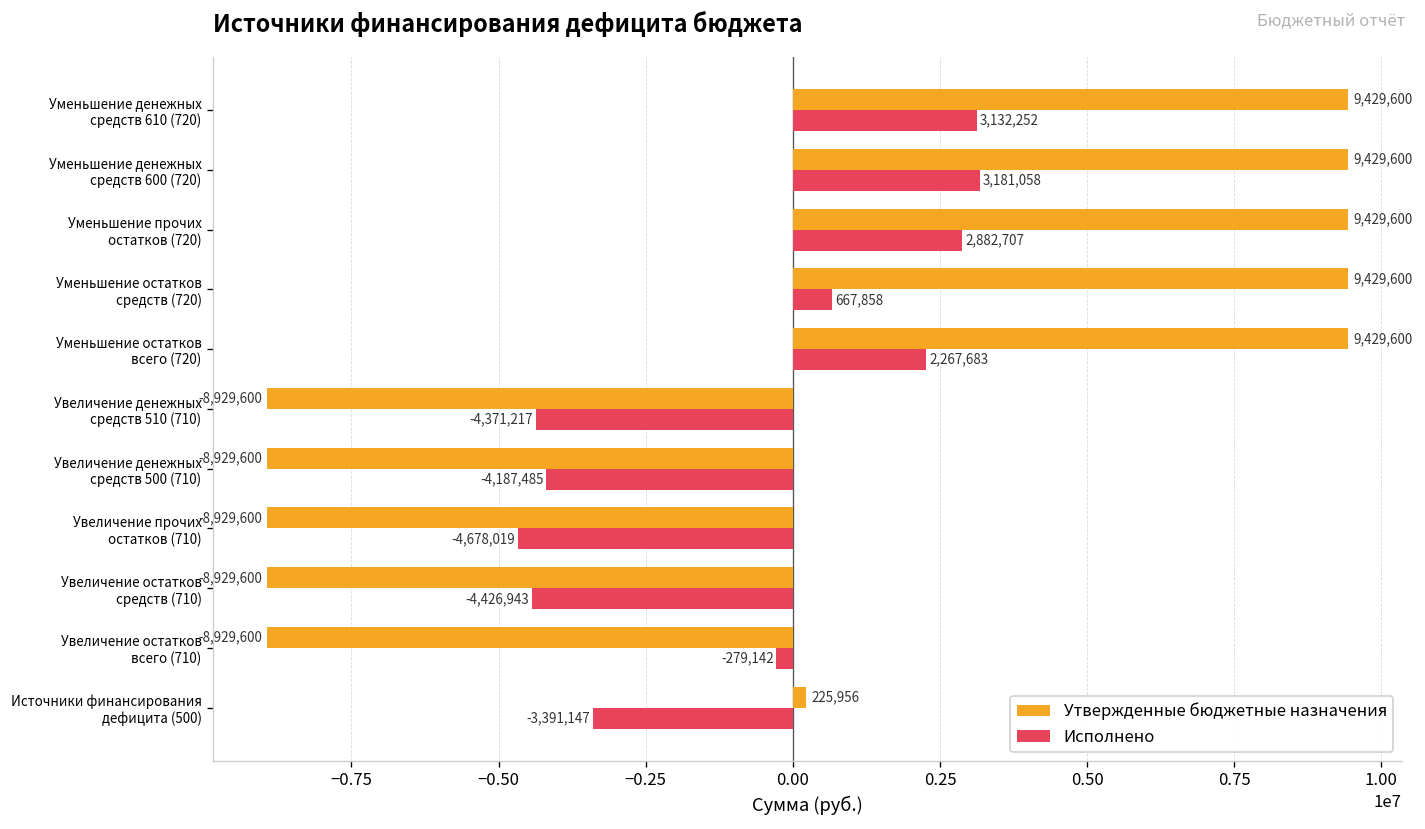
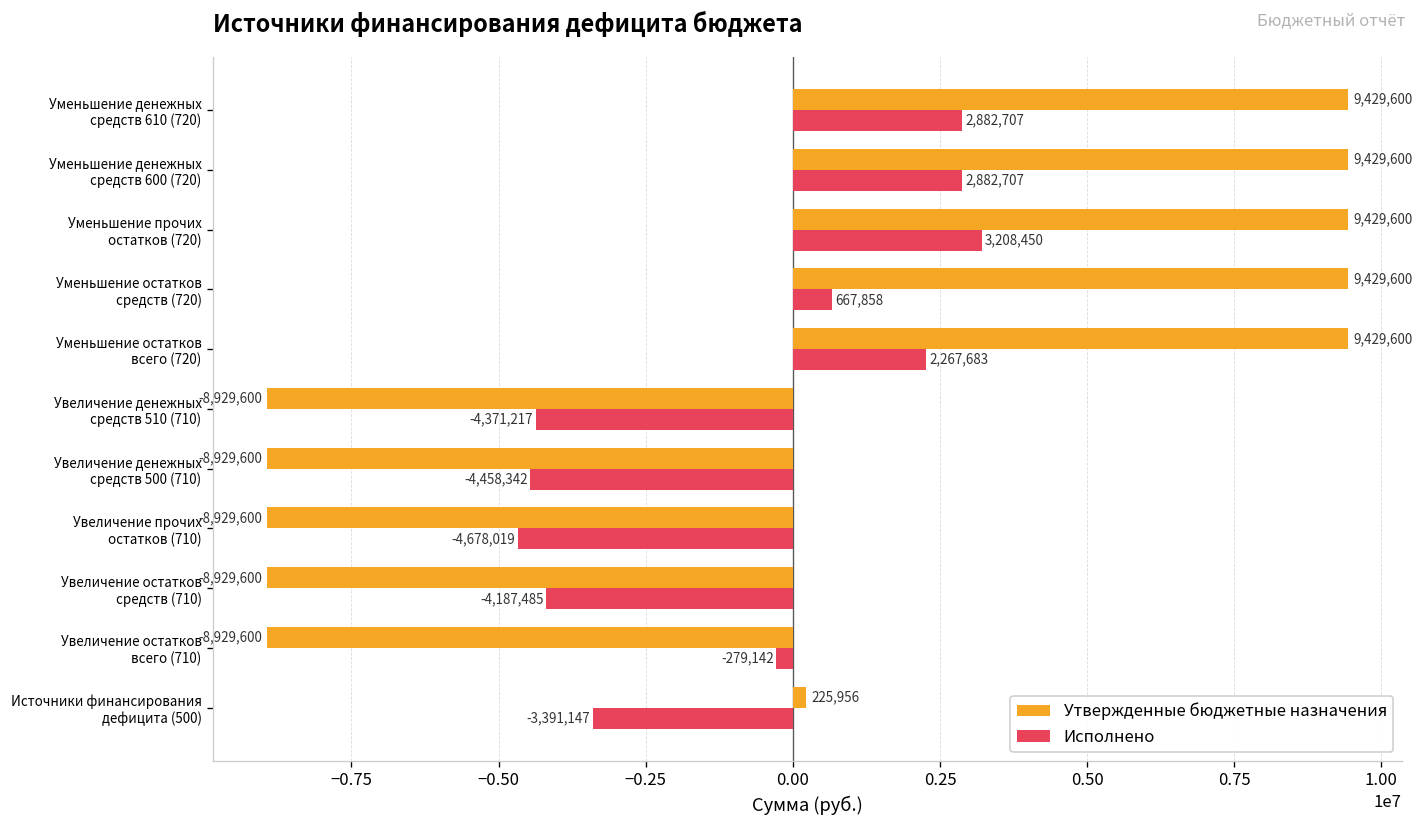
Исполнено, Уменьшение денежных средств 610 (720): 3,132,252 -> 2,882,707
Исполнено, Уменьшение денежных средств 600 (720): 3,181,058 -> 2,882,707
Исполнено, Уменьшение прочих остатков (720): 2,882,707 -> 3,208,450
Исполнено, Увеличение денежных средств 500 (710): -4,187,485 -> -4,458,342
Исполнено, Увеличение остатков средств (710): -4,426,943 -> -4,187,485
